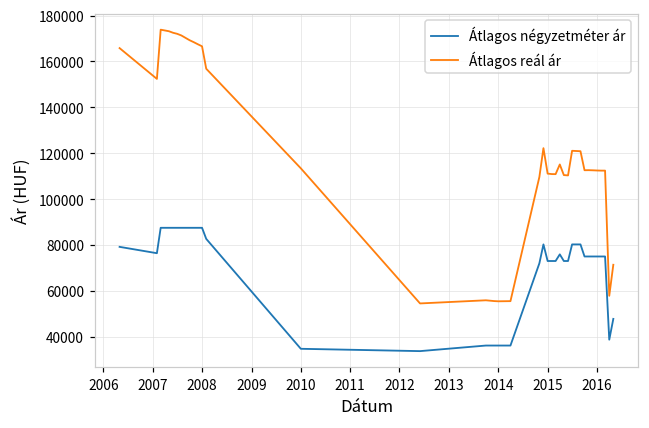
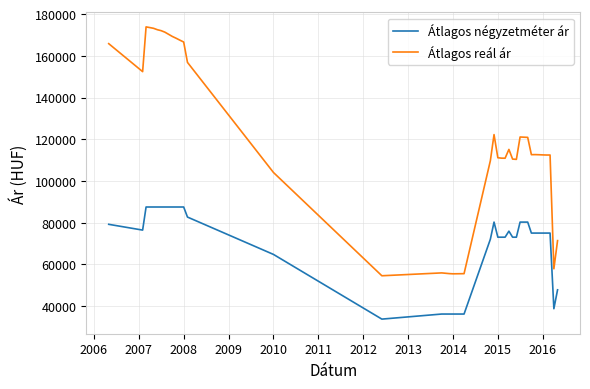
Átlagos négyzetméter ár, 2010: 35000 -> 65000
Átlagos reál ár, 2010: 113000 -> 104000
